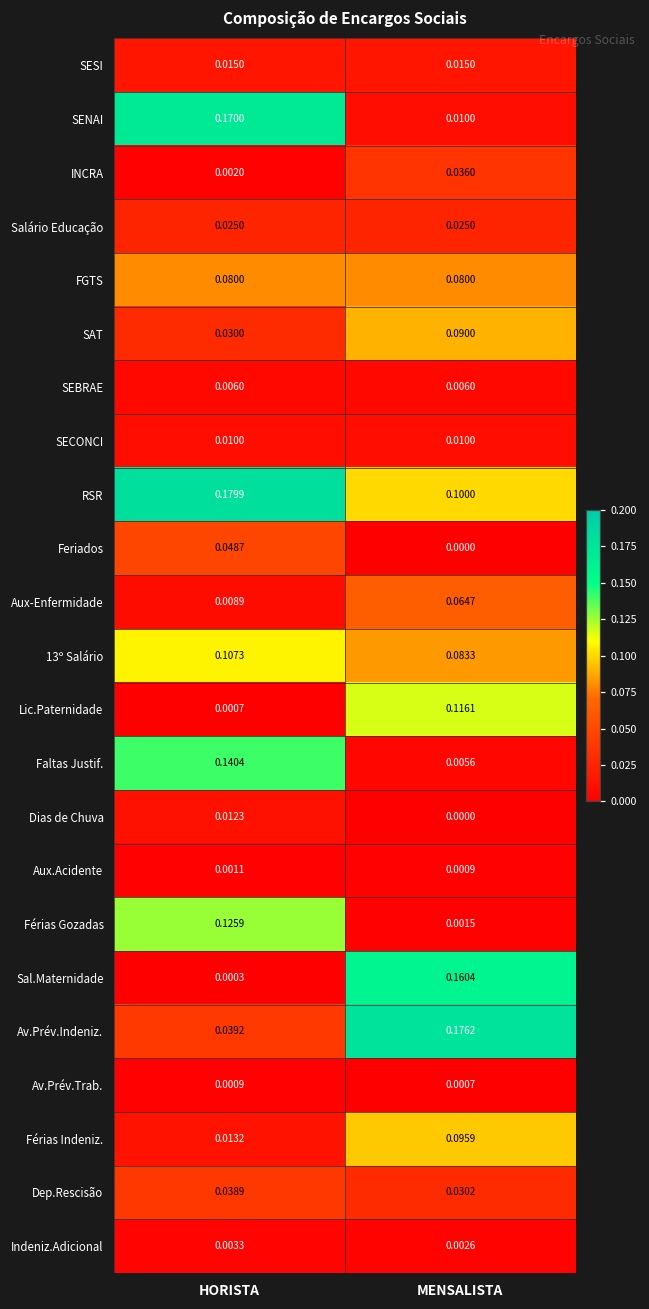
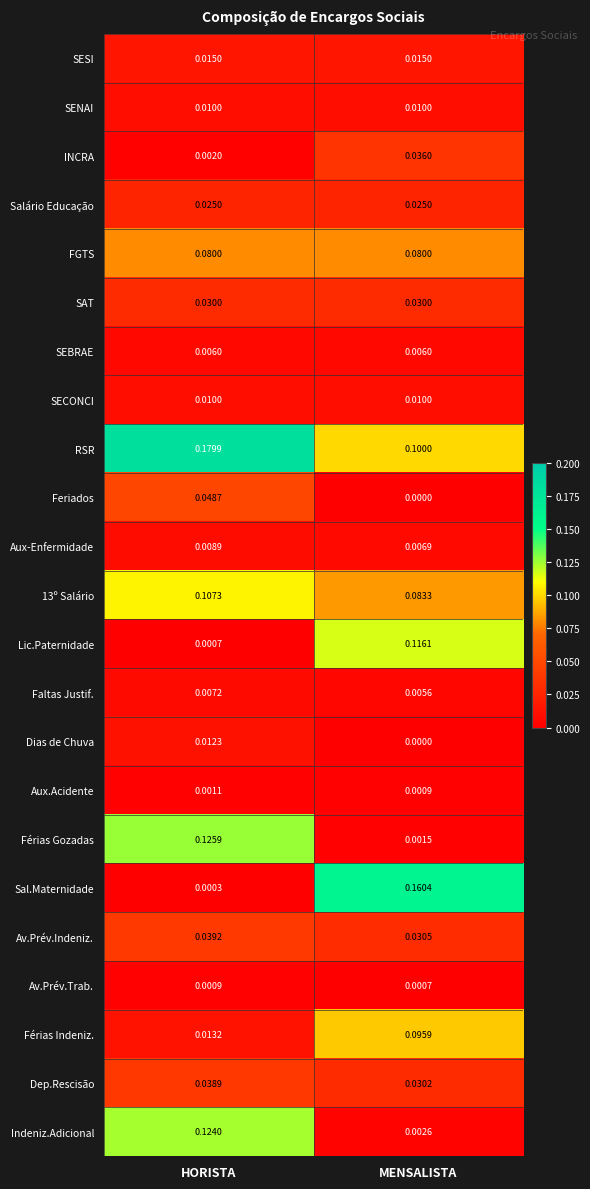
SENAI, HORISTA: 0.1700 -> 0.0100
SAT, MENSALISTA: 0.0900 -> 0.0300
Aux-Enfermidade, MENSALISTA: 0.0647 -> 0.0069
Faltas Justif., HORISTA: 0.1404 -> 0.0072
Av.Prév.Indeniz., MENSALISTA: 0.1762 -> 0.0305
Indeniz.Adicional, HORISTA: 0.0033 -> 0.1240
